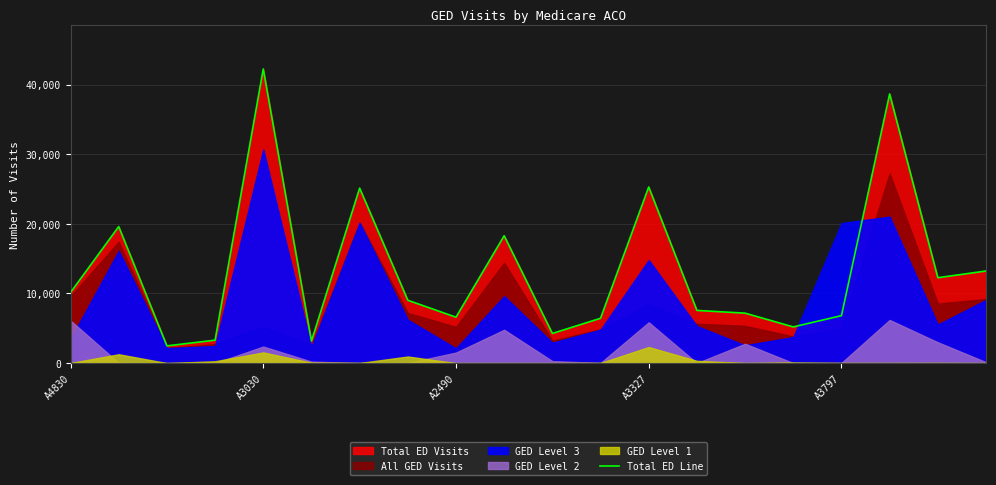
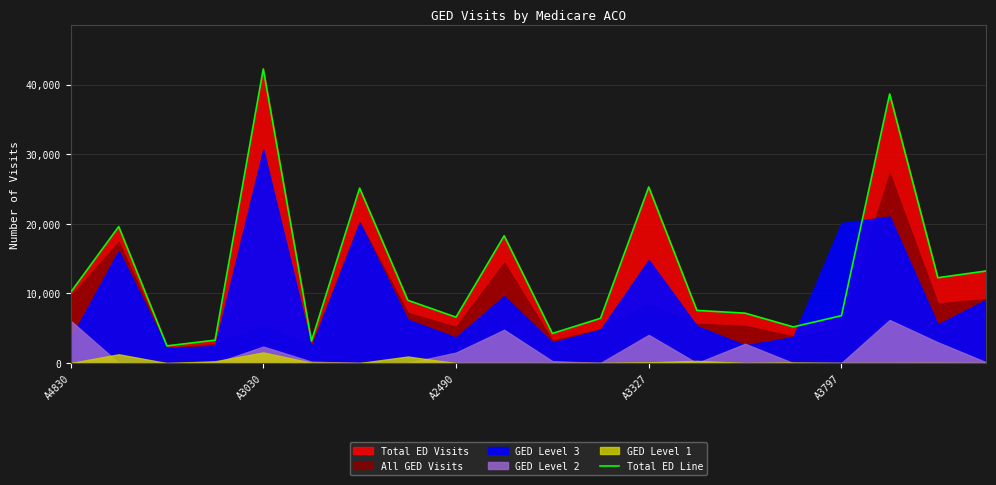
GED Level 3, A2490: 2,000 -> 4,000
GED Level 2, A3327: 6,000 -> 4,000
GED Level 1, A3327: 2,000 -> 0
